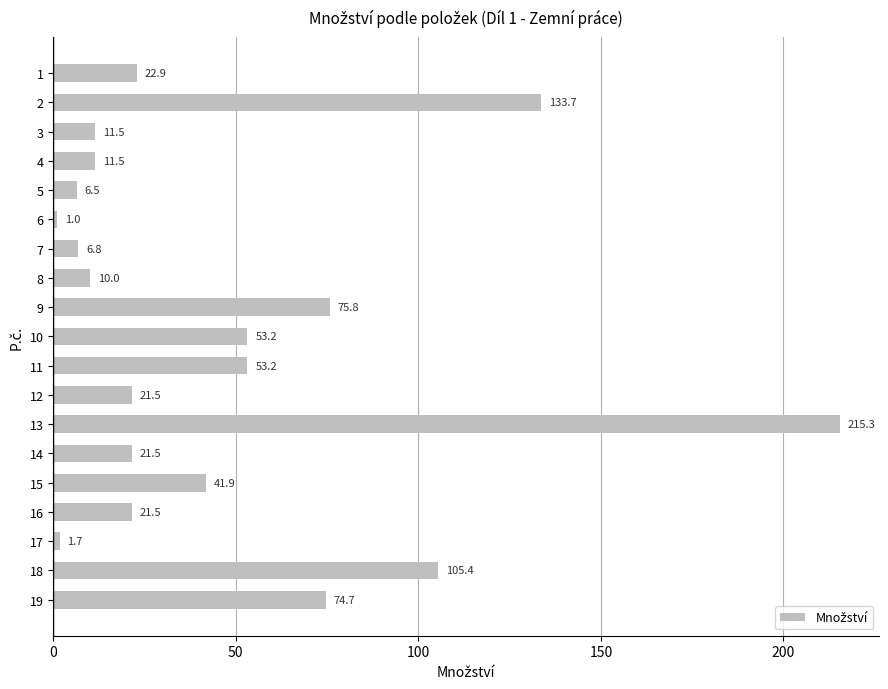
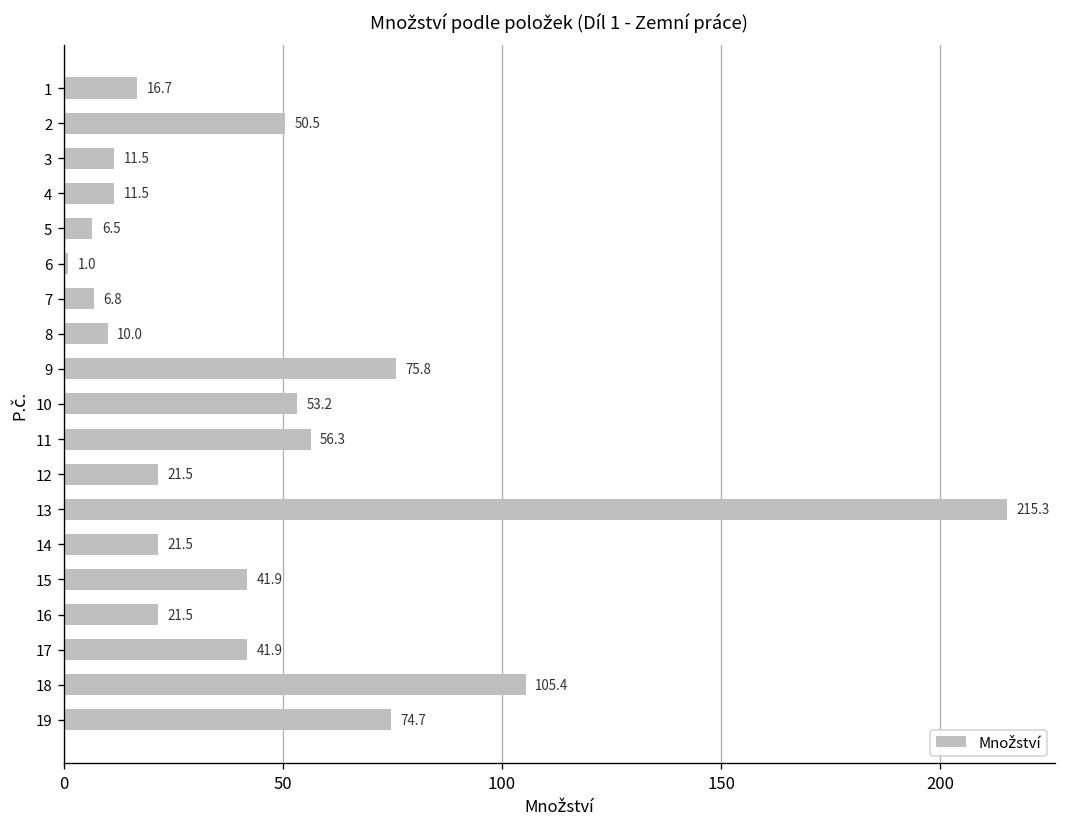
1: 22.9 -> 16.7
2: 133.7 -> 50.5
11: 53.2 -> 56.3
17: 1.7 -> 41.9
